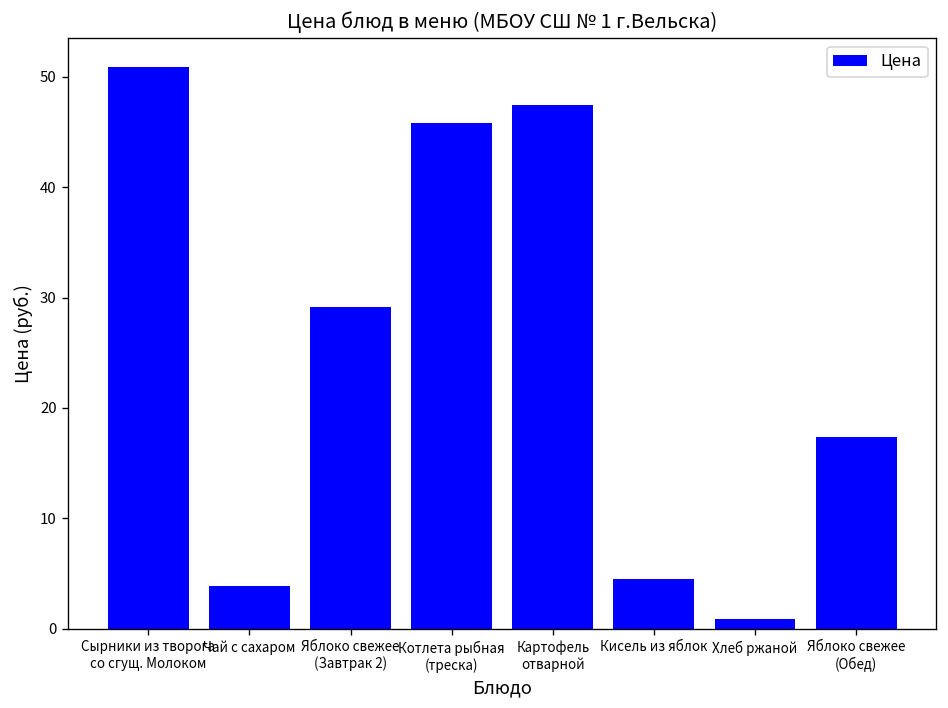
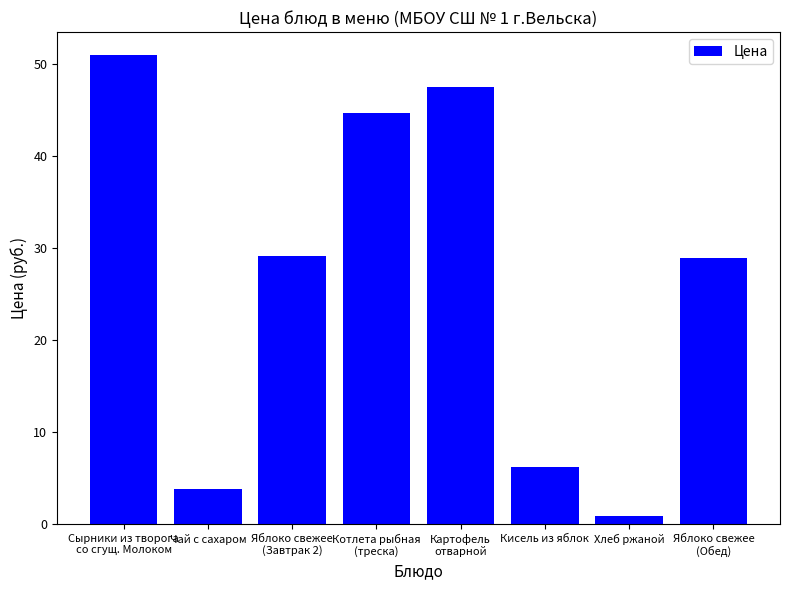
Котлета рыбная (треска): 46 -> 45
Кисель из яблок: 5 -> 6
Яблоко свежее (Обед): 17 -> 29
